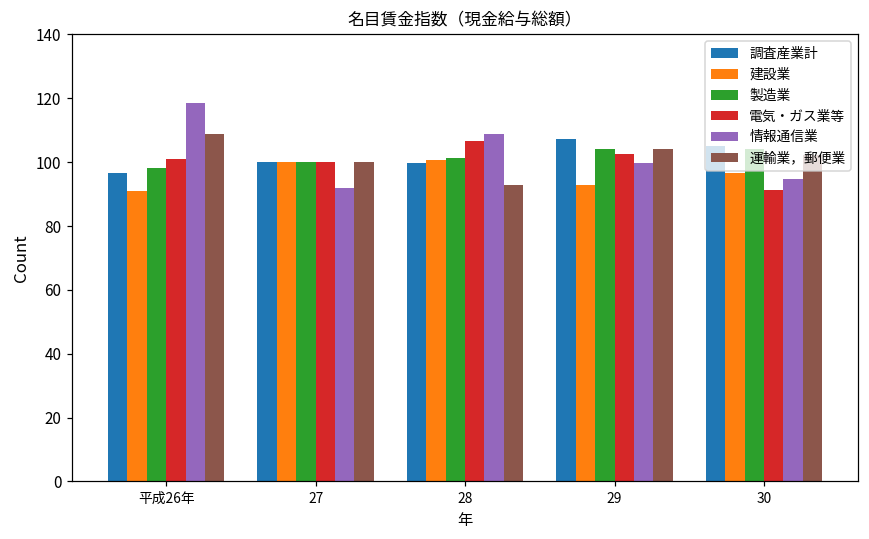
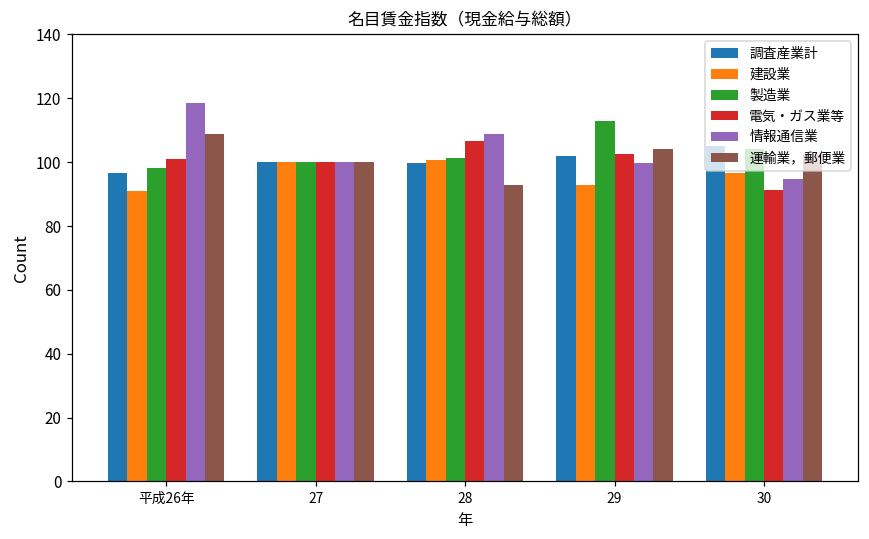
情報通信業, 27: 92 -> 100
調査産業計, 29: 107 -> 102
製造業, 29: 104 -> 113
